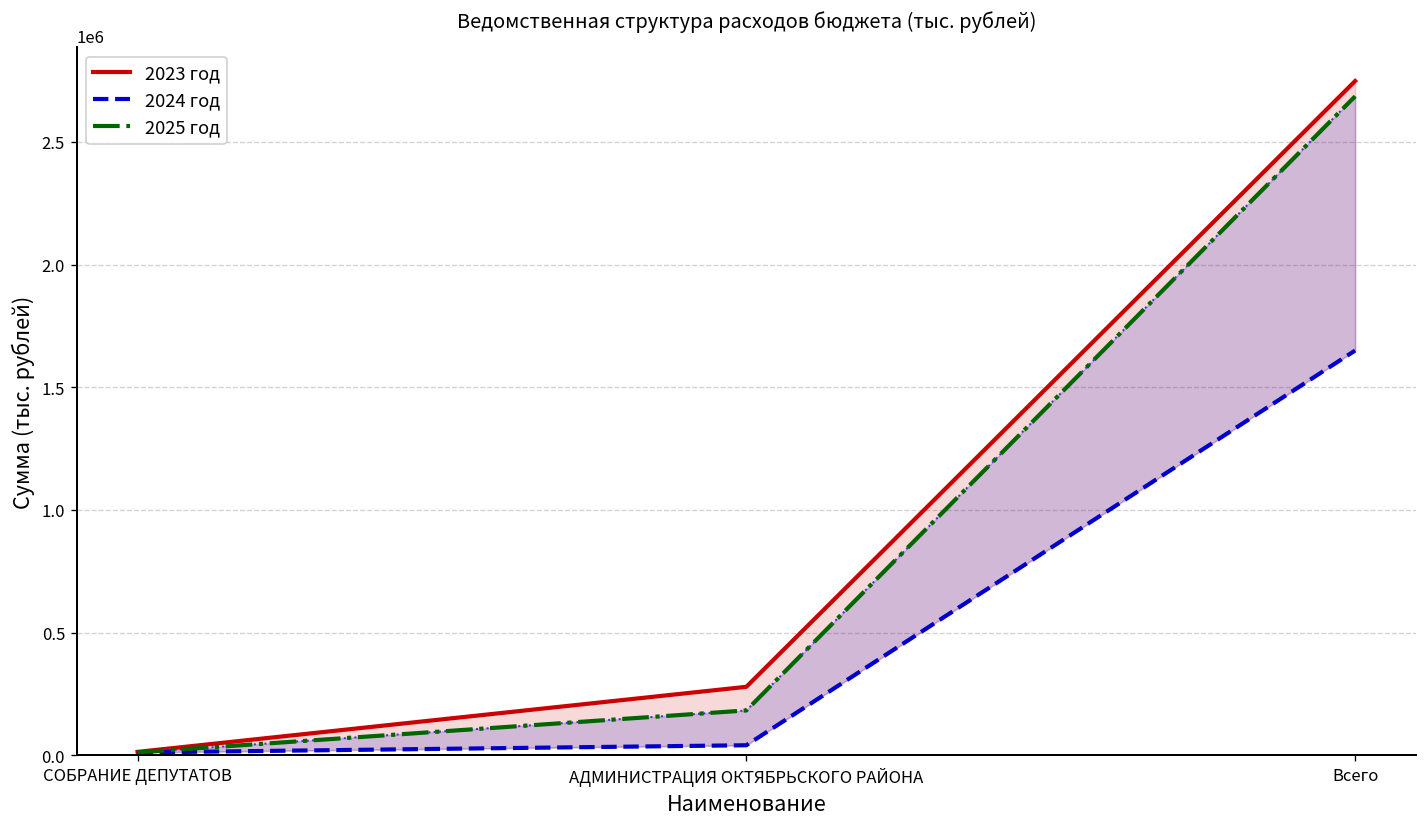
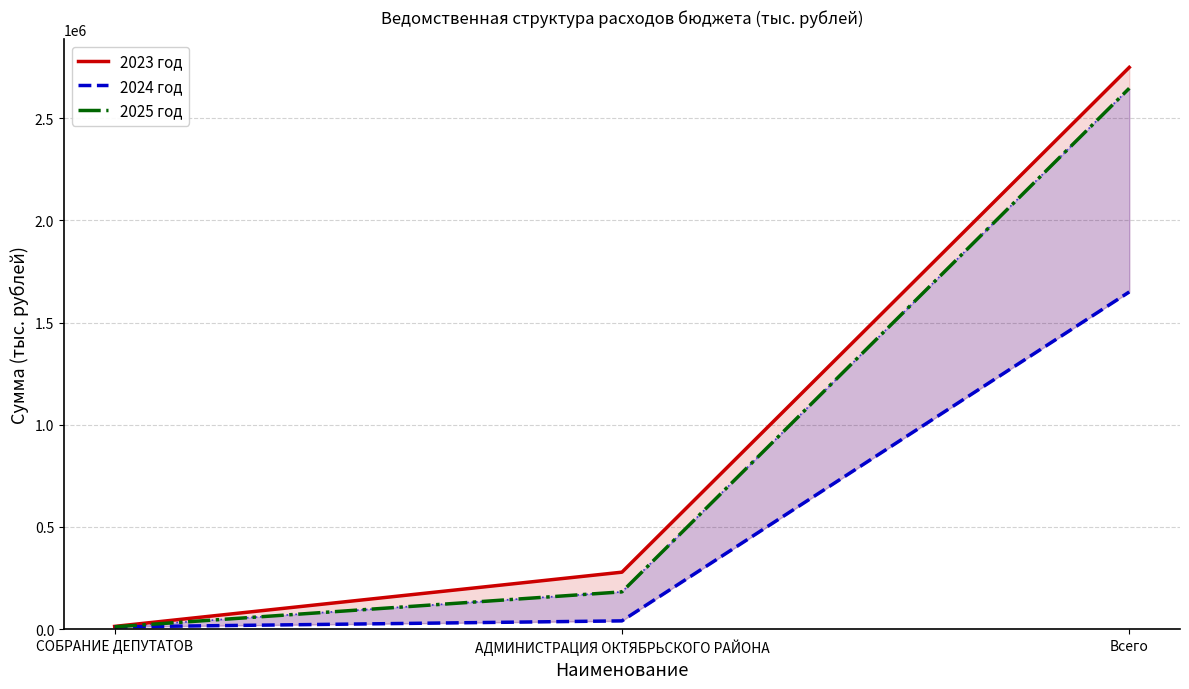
2025 год, Всего: 2690000 -> 2650000
